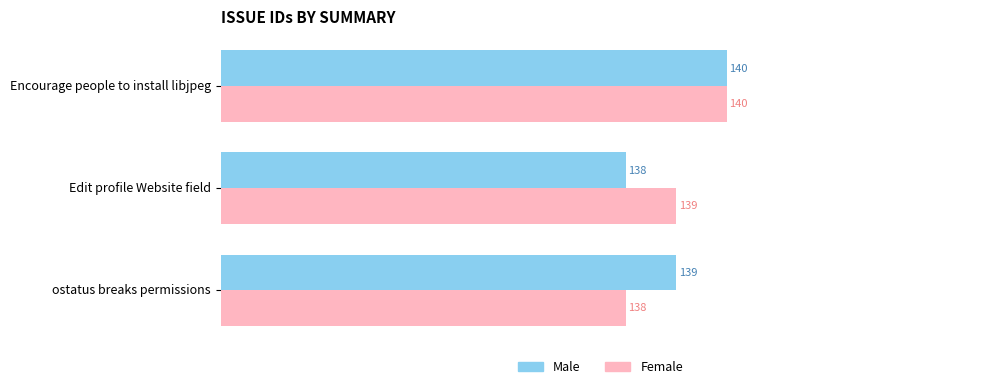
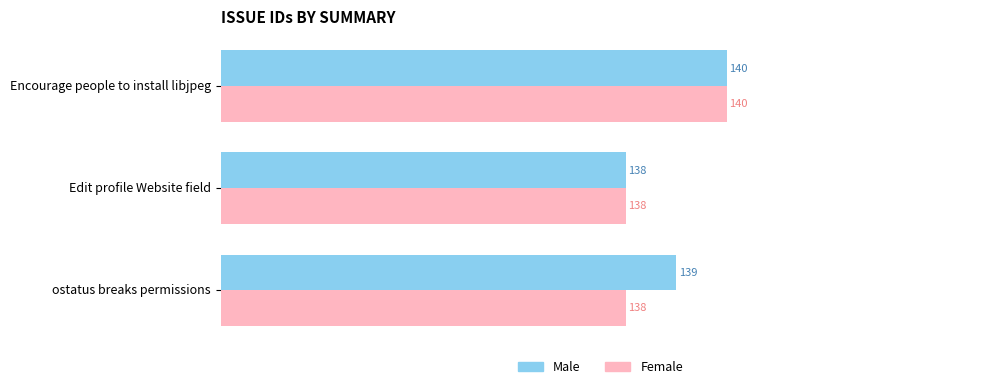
Female, Edit profile Website field: 139 -> 138
